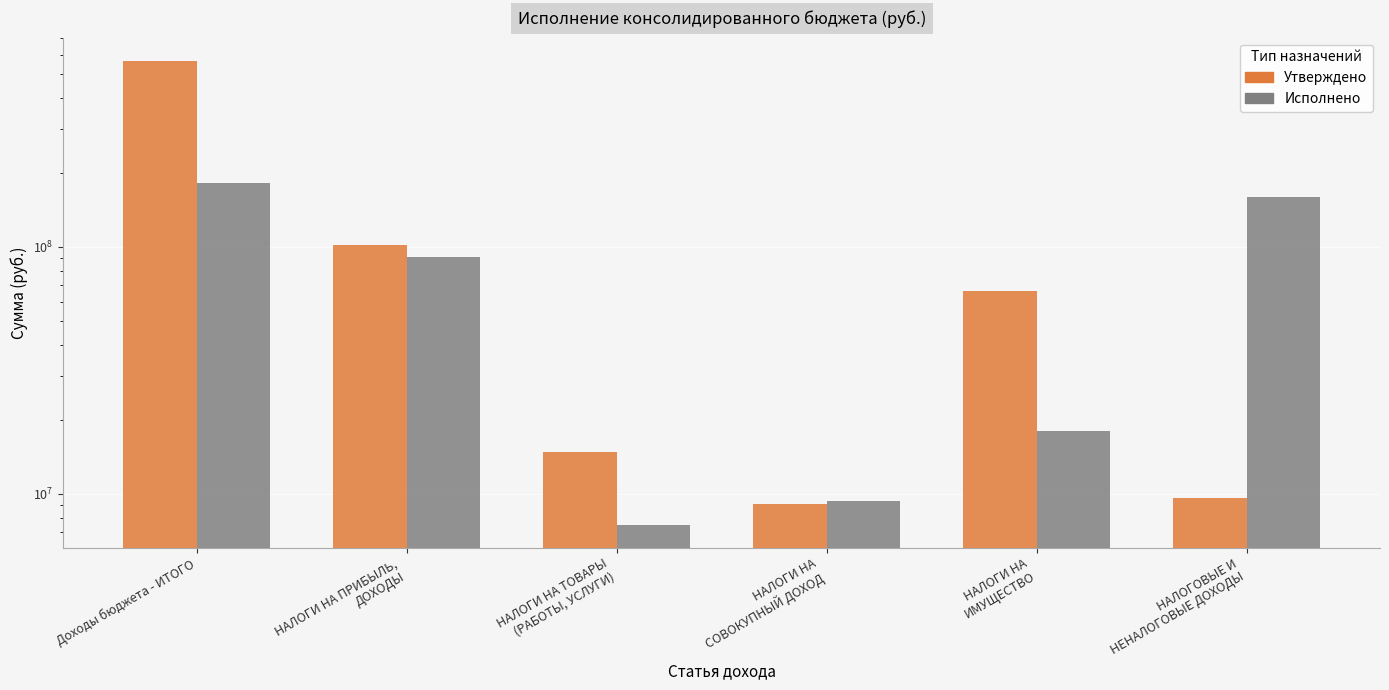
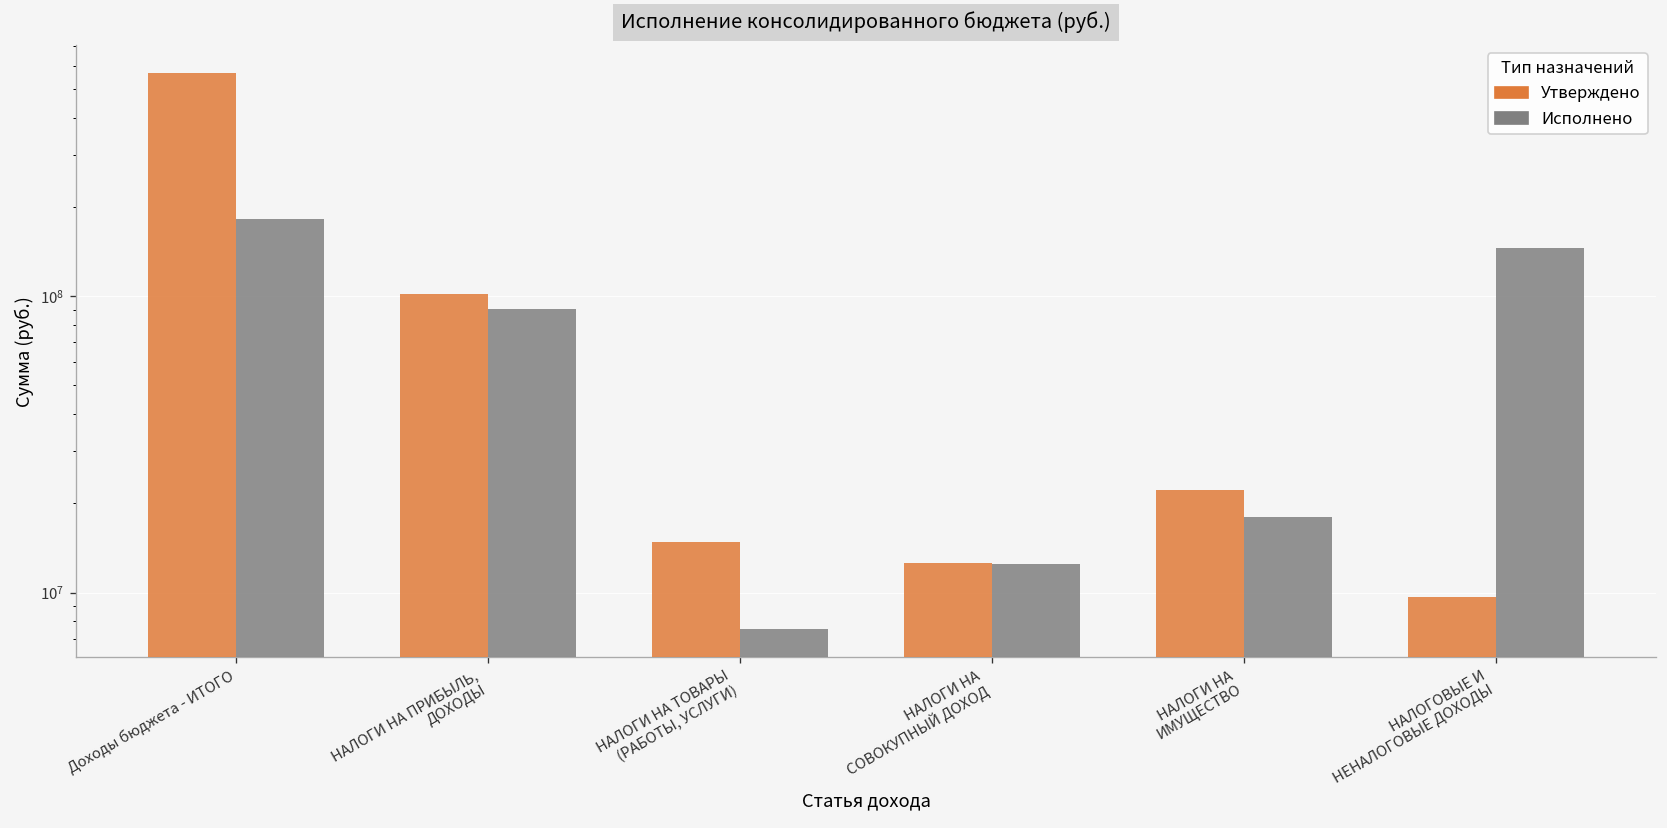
Утверждено, НАЛОГИ НА СОВОКУПНЫЙ ДОХОД: 9100000 -> 13000000
Исполнено, НАЛОГИ НА СОВОКУПНЫЙ ДОХОД: 9400000 -> 12000000
Утверждено, НАЛОГИ НА ИМУЩЕСТВО: 66000000 -> 22000000
Исполнено, НАЛОГОВЫЕ И НЕНАЛОГОВЫЕ ДОХОДЫ: 160000000 -> 150000000
